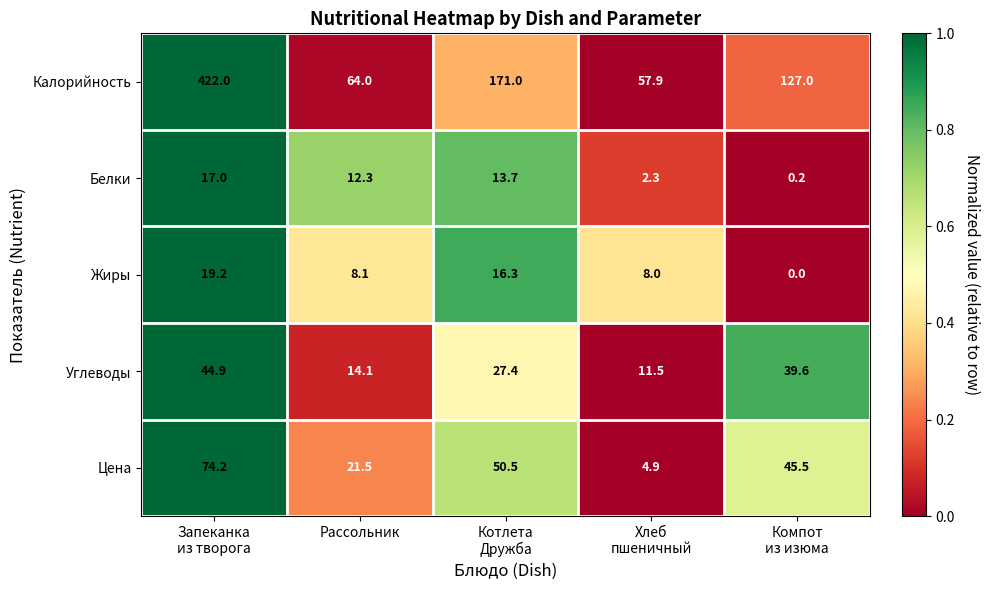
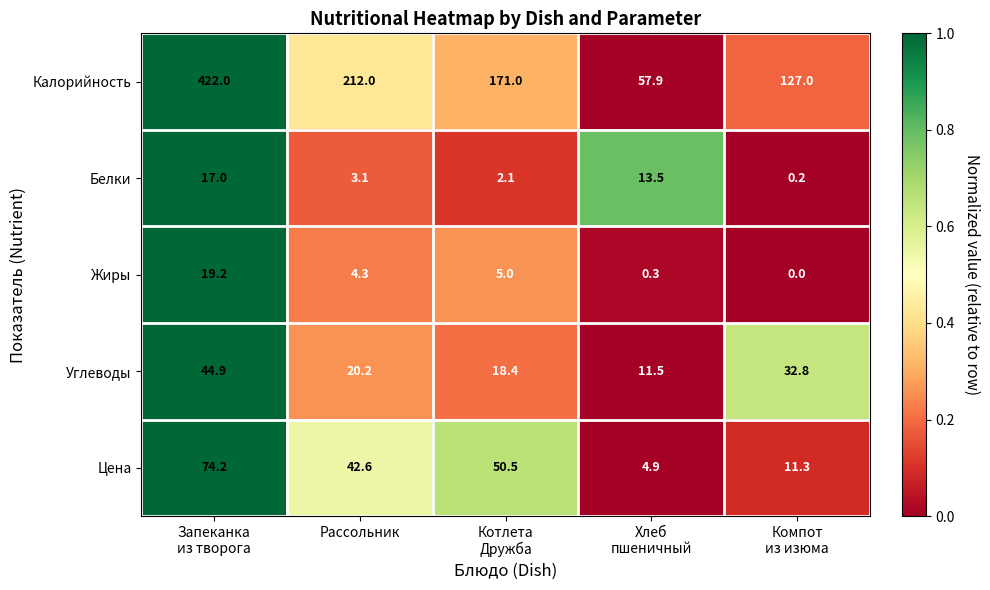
Калорийность, Рассольник: 64.0 -> 212.0
Белки, Рассольник: 12.3 -> 3.1
Белки, Котлета Дружба: 13.7 -> 2.1
Белки, Хлеб пшеничный: 2.3 -> 13.5
Жиры, Рассольник: 8.1 -> 4.3
Жиры, Котлета Дружба: 16.3 -> 5.0
Жиры, Хлеб пшеничный: 8.0 -> 0.3
Углеводы, Рассольник: 14.1 -> 20.2
Углеводы, Котлета Дружба: 27.4 -> 18.4
Углеводы, Компот из изюма: 39.6 -> 32.8
Цена, Рассольник: 21.5 -> 42.6
Цена, Компот из изюма: 45.5 -> 11.3
